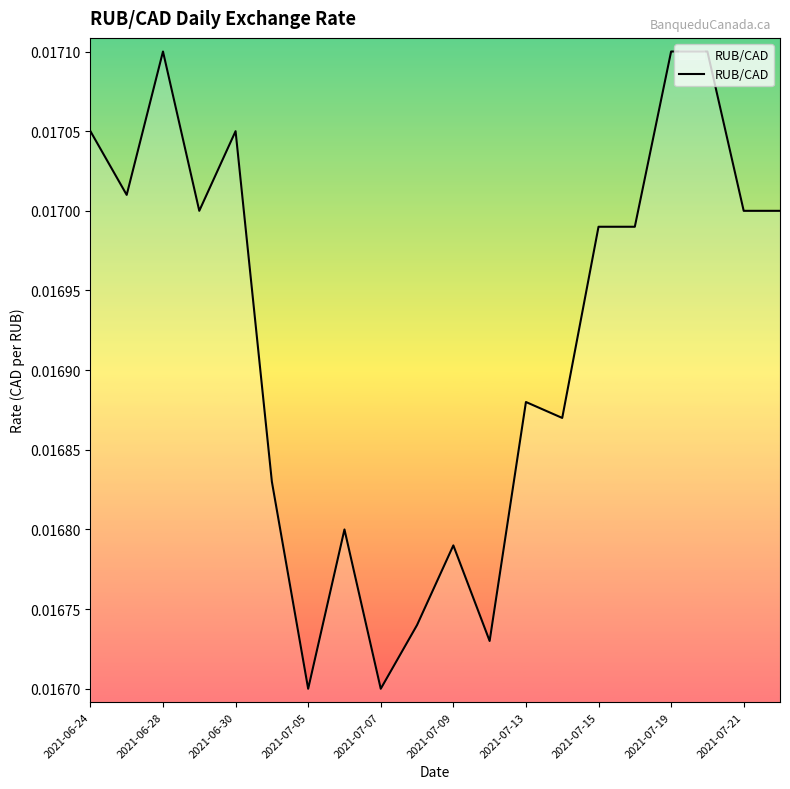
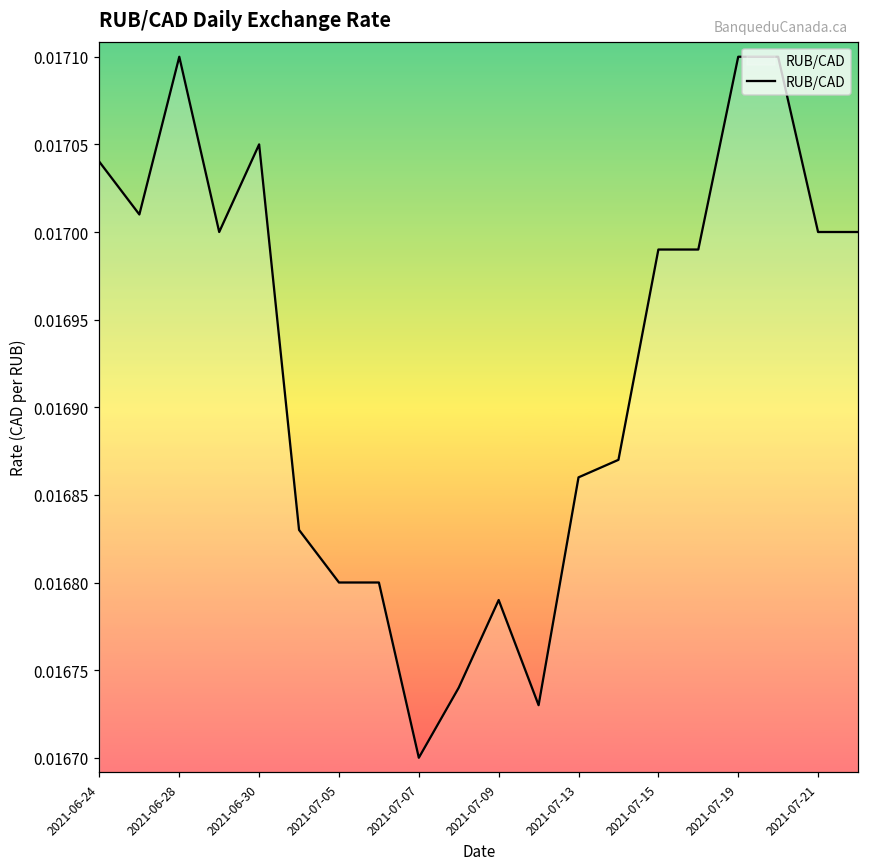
2021-06-24: 0.01705 -> 0.01704
2021-07-05: 0.0167 -> 0.0168
2021-07-13: 0.01688 -> 0.01686
